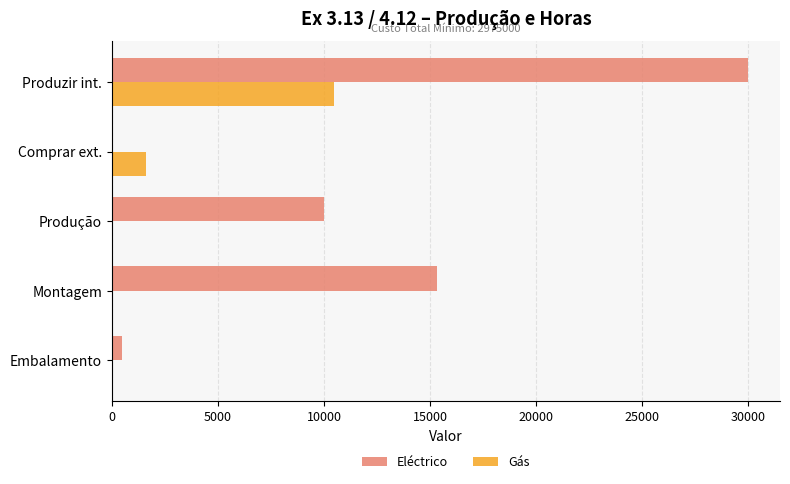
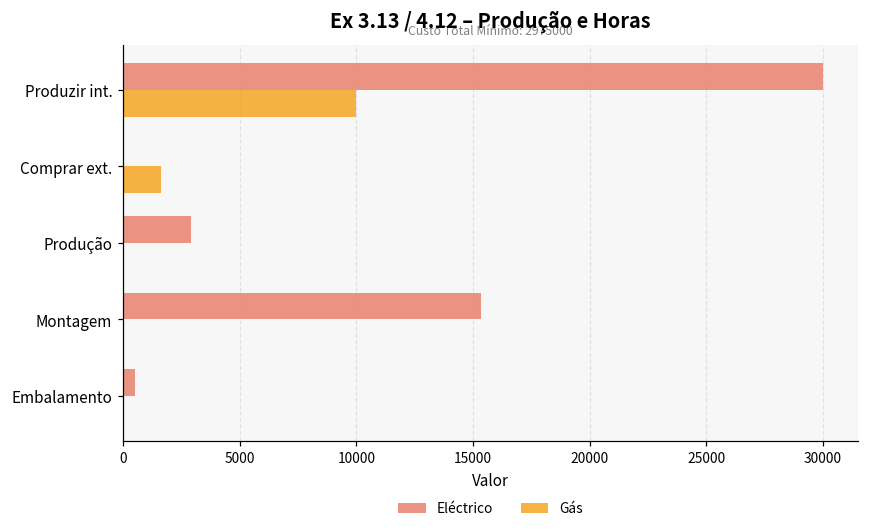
Gás, Produzir int.: 10500 -> 10000
Eléctrico, Produção: 10000 -> 2900
